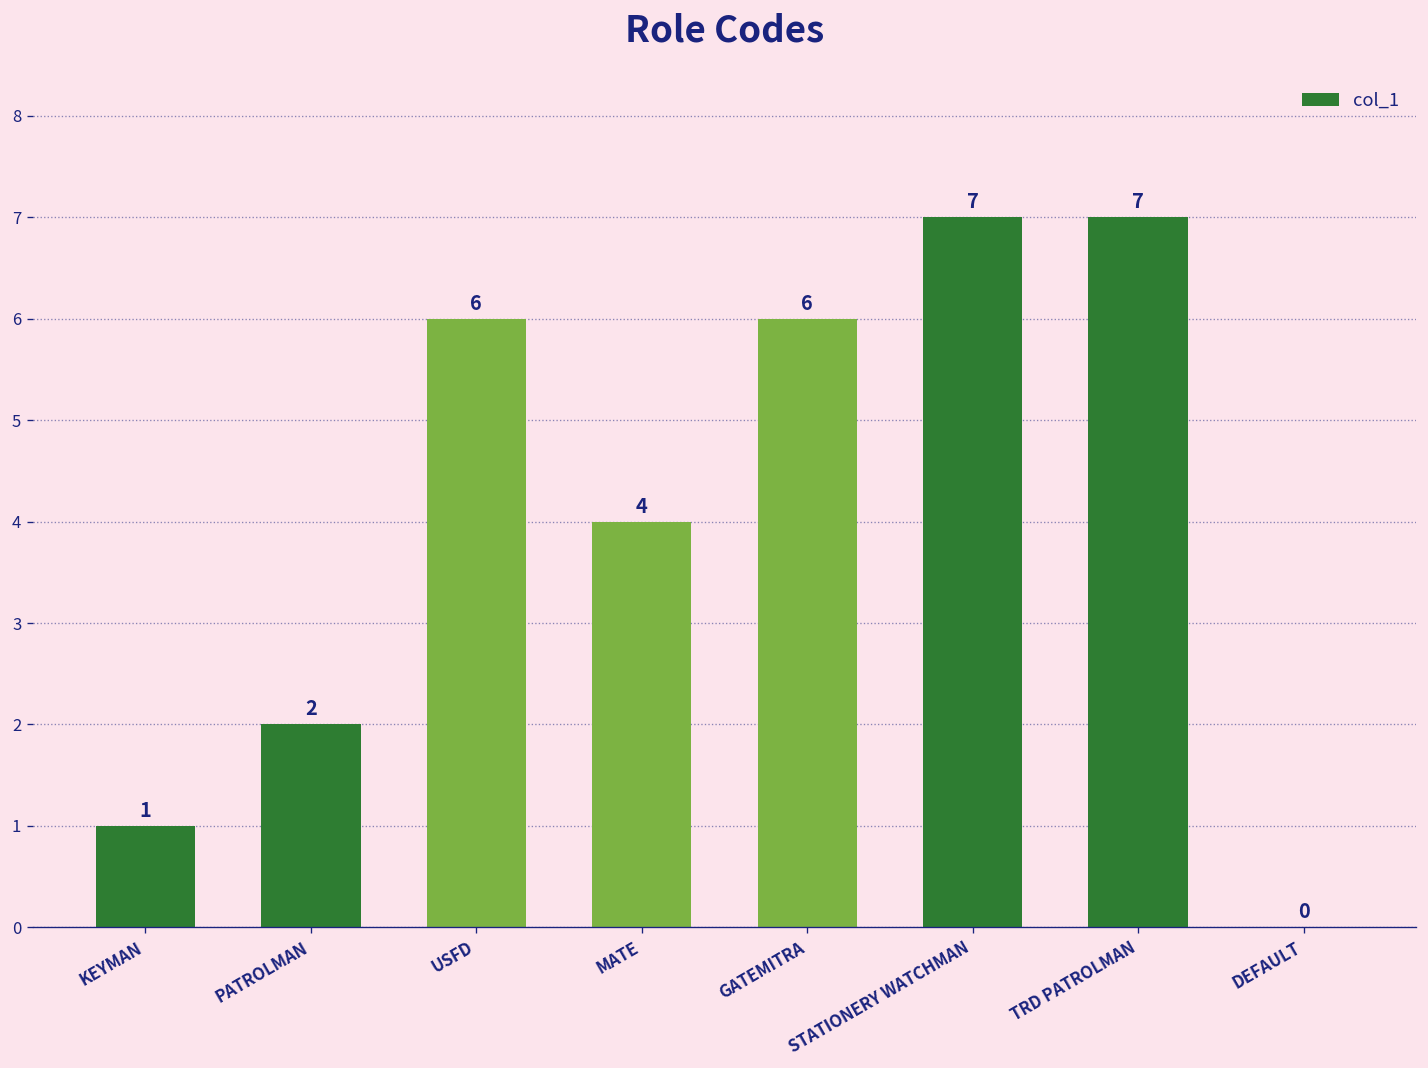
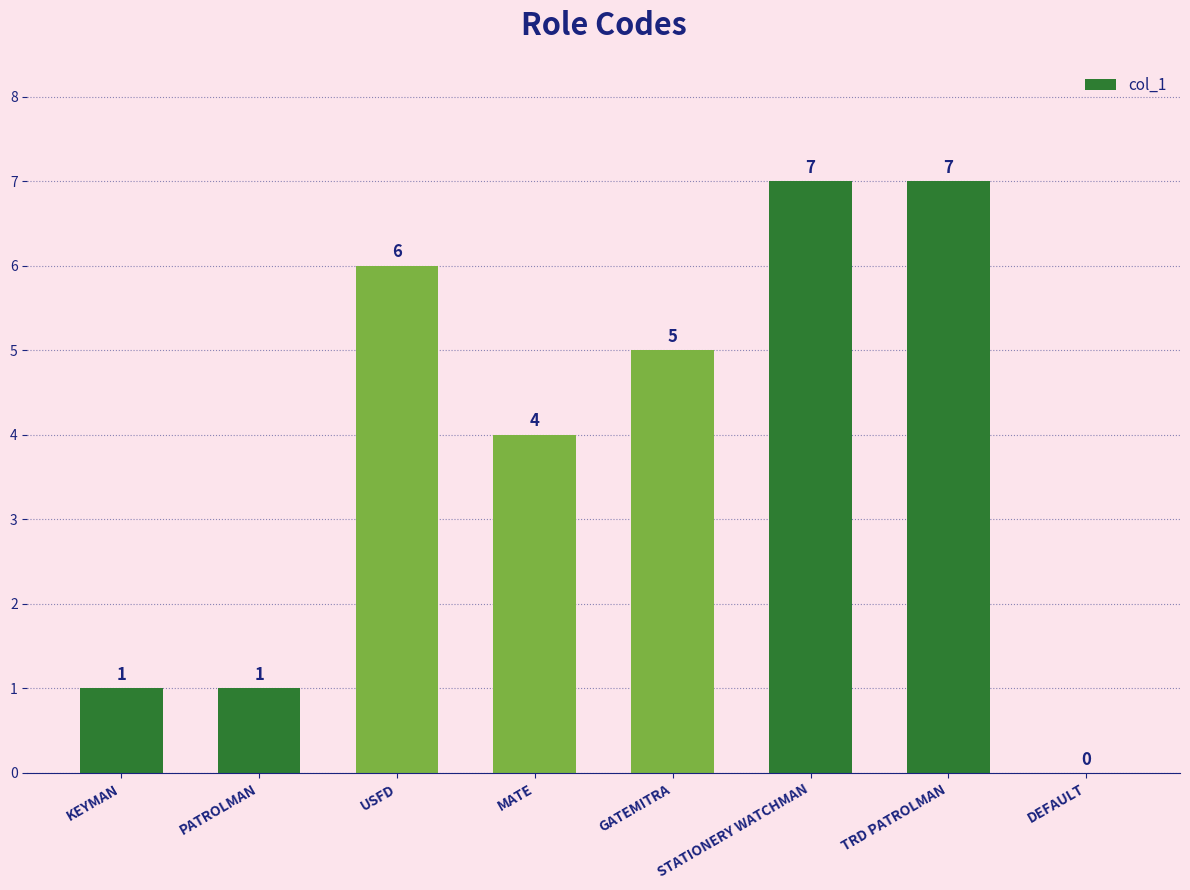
PATROLMAN: 2 -> 1
GATEMITRA: 6 -> 5
